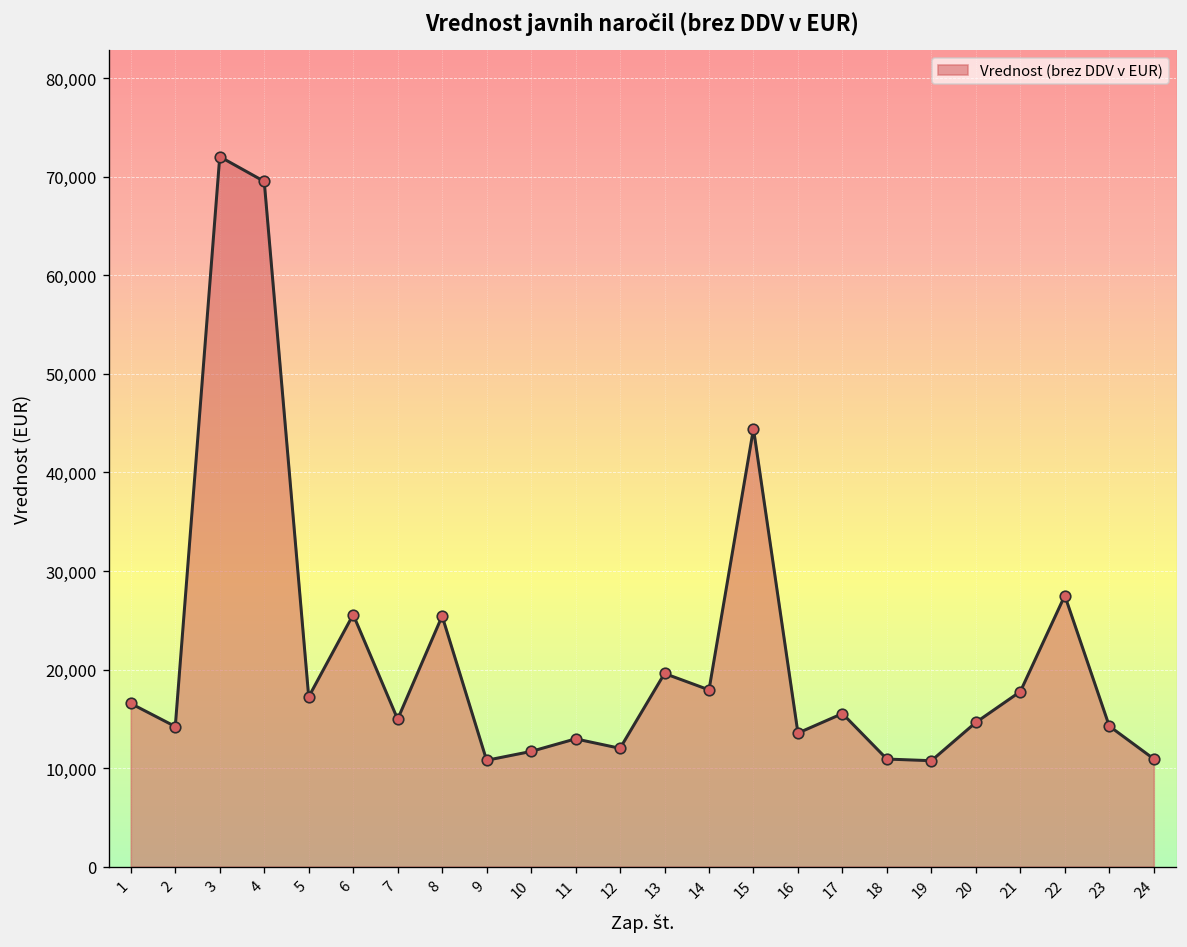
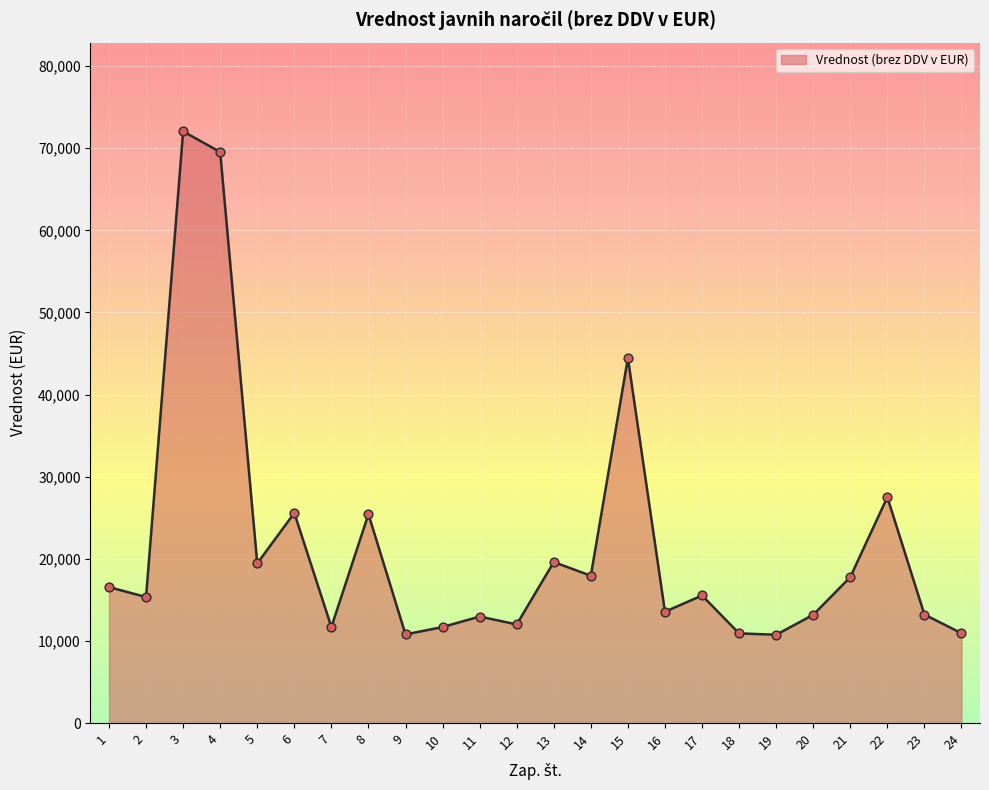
2: 14,000 -> 15,000
5: 17,000 -> 19,000
7: 15,000 -> 12,000
20: 15,000 -> 13,000
23: 14,000 -> 13,000
